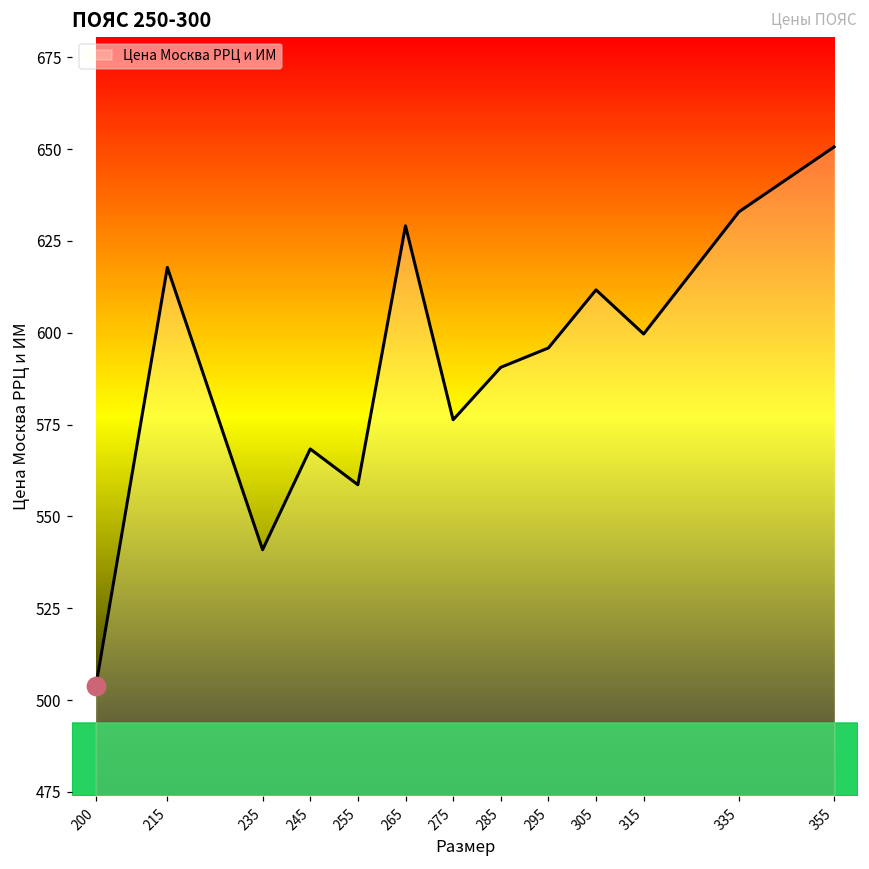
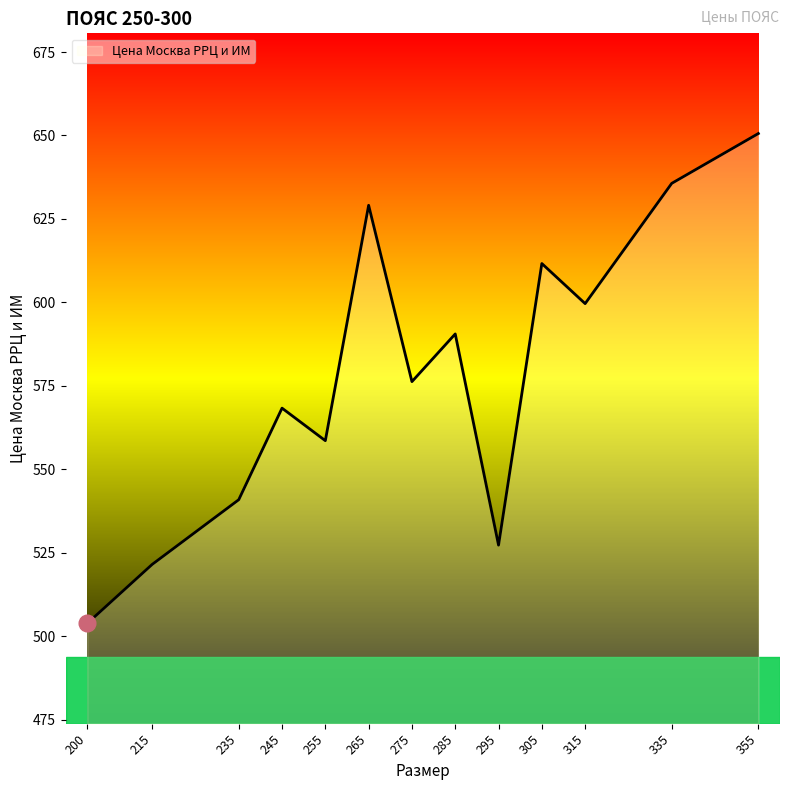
Цена Москва РРЦ и ИМ, 215: 618 -> 522
Цена Москва РРЦ и ИМ, 295: 596 -> 527
Цена Москва РРЦ и ИМ, 335: 633 -> 636
